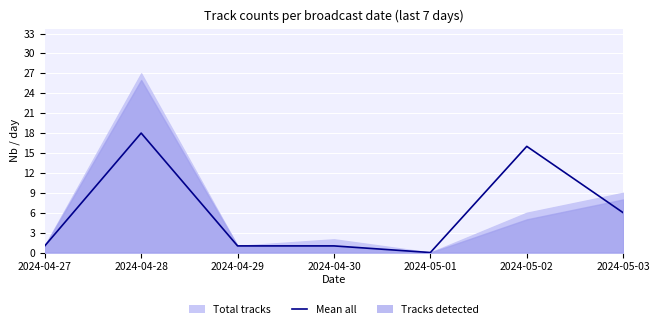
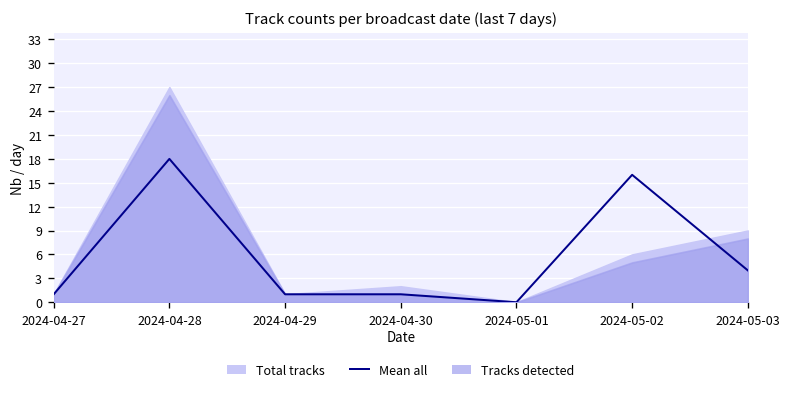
Mean all, 2024-05-03: 6 -> 4
